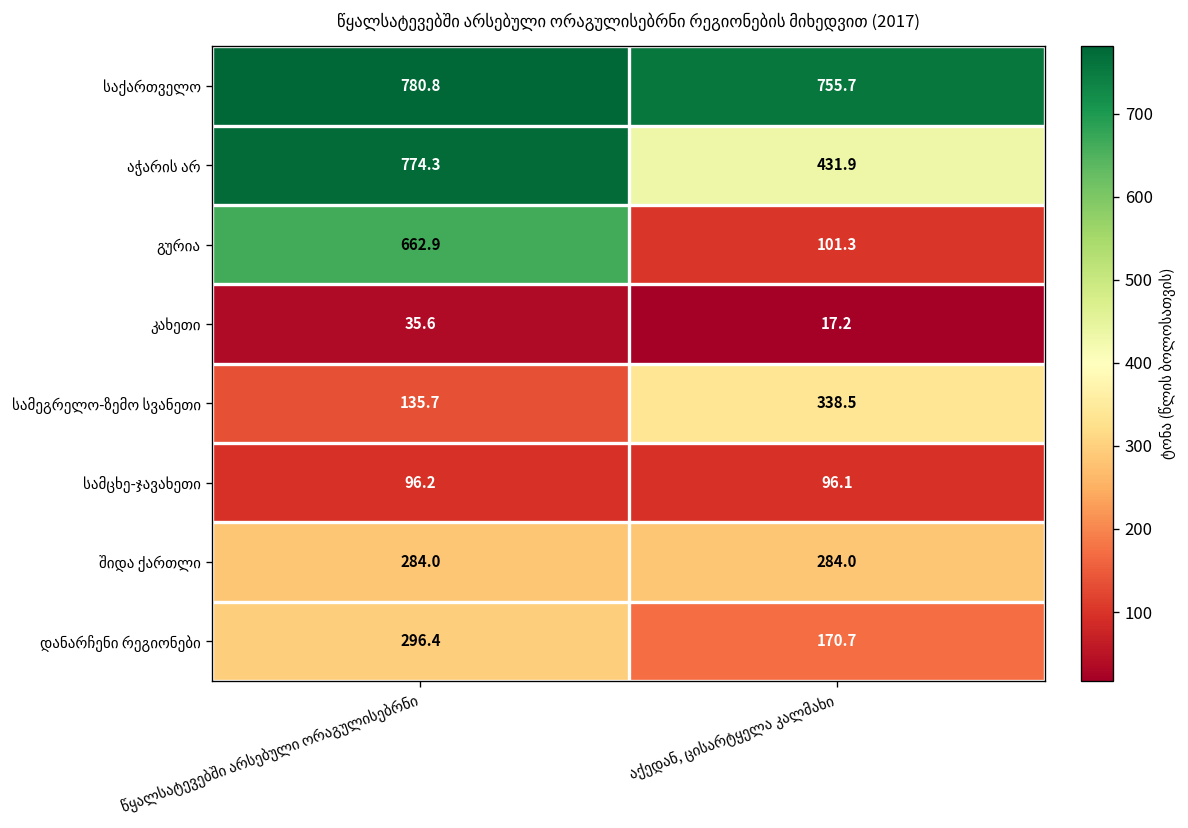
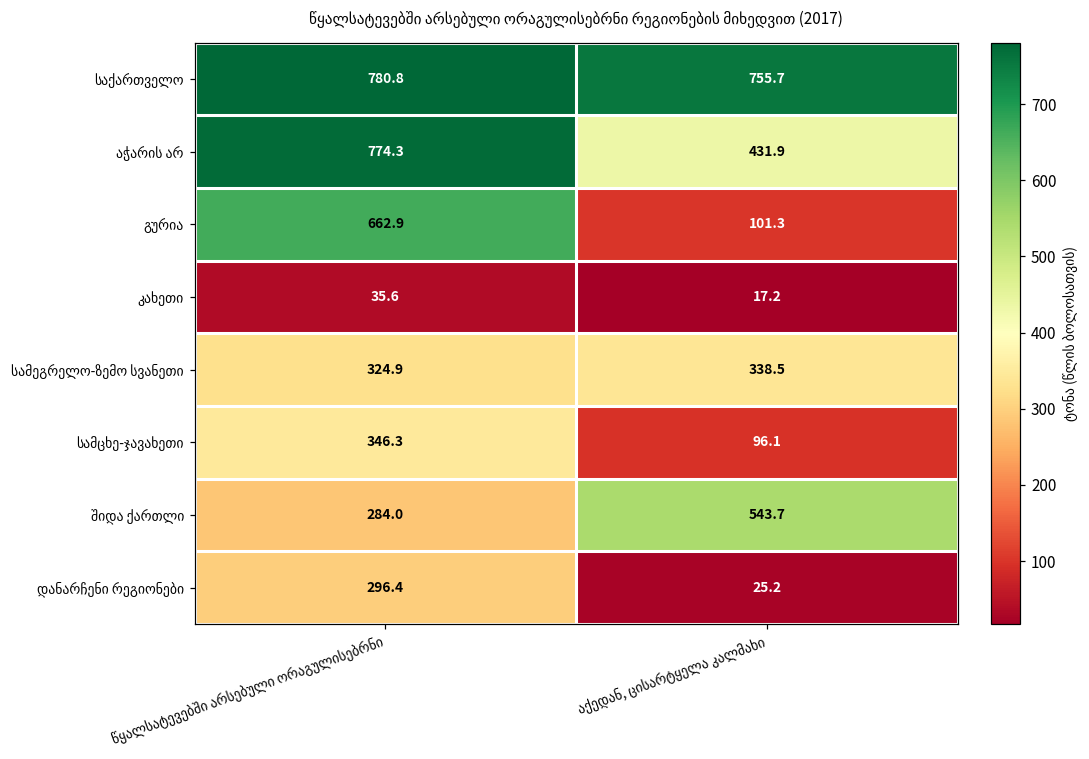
სამეგრელო-ზემო სვანეთი, წყალსატევებში არსებული ორაგულისებრნი: 135.7 -> 324.9
სამცხე-ჯავახეთი, წყალსატევებში არსებული ორაგულისებრნი: 96.2 -> 346.3
შიდა ქართლი, აქედან, ცისარტყელა კალმახი: 284.0 -> 543.7
დანარჩენი რეგიონები, აქედან, ცისარტყელა კალმახი: 170.7 -> 25.2
